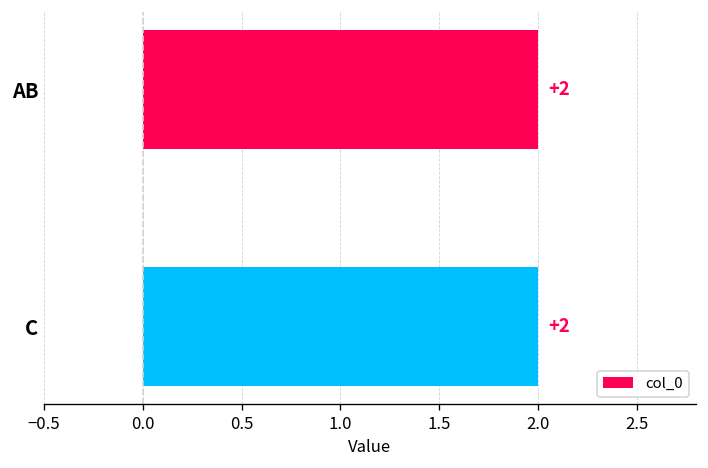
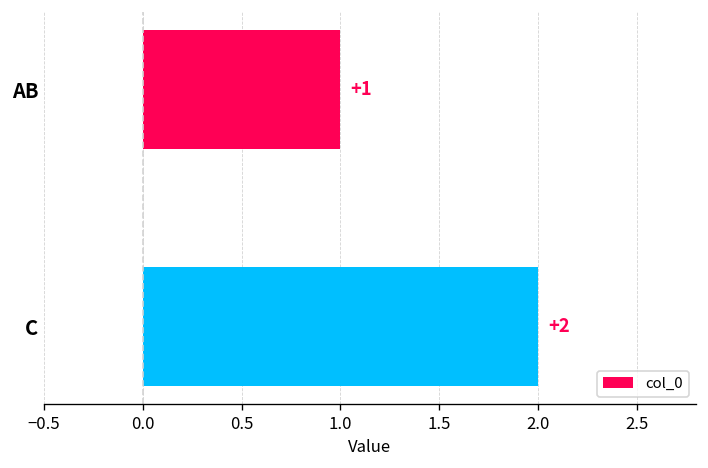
AB: +2 -> +1
